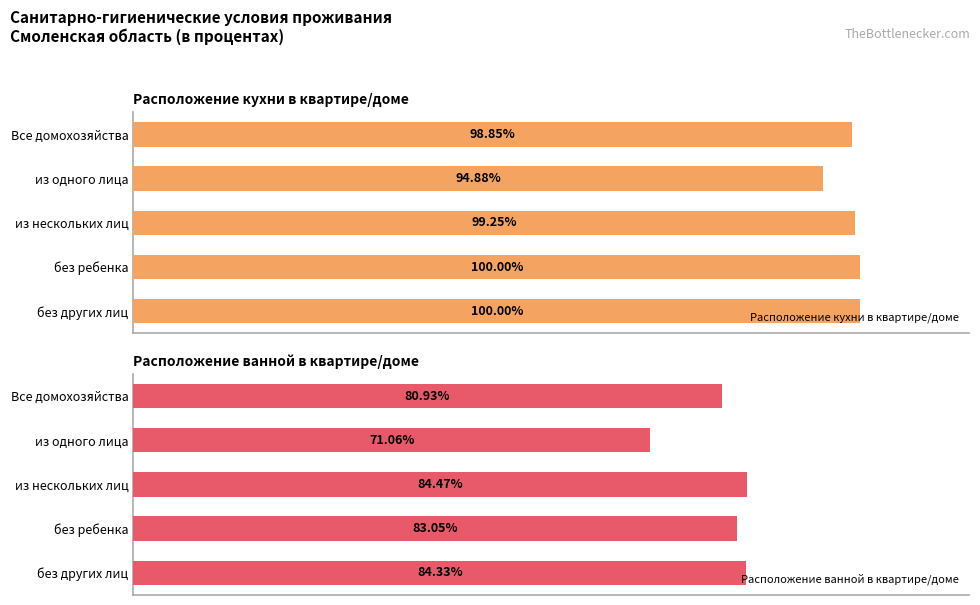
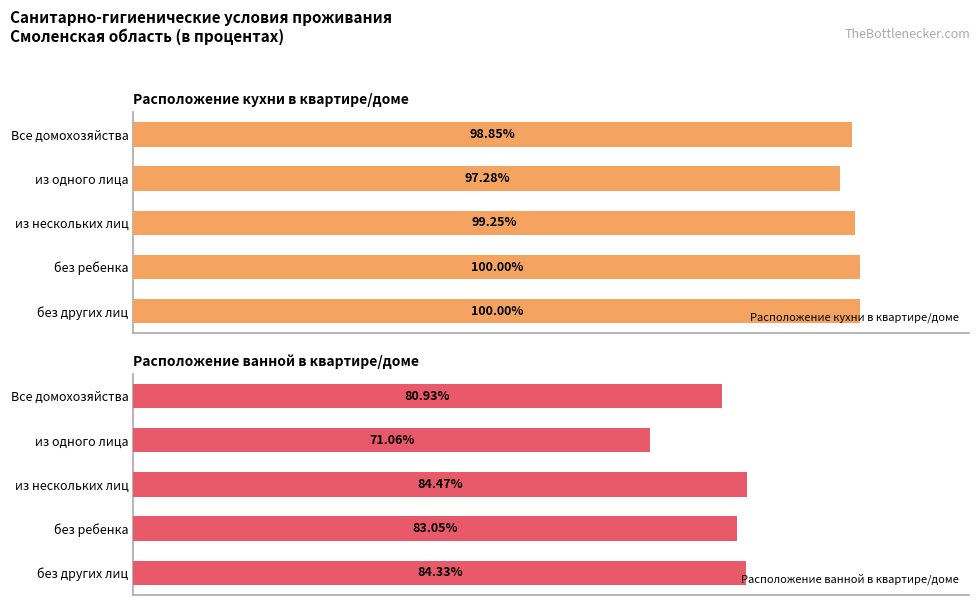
Расположение кухни в квартире/доме, из одного лица: 94.88% -> 97.28%
